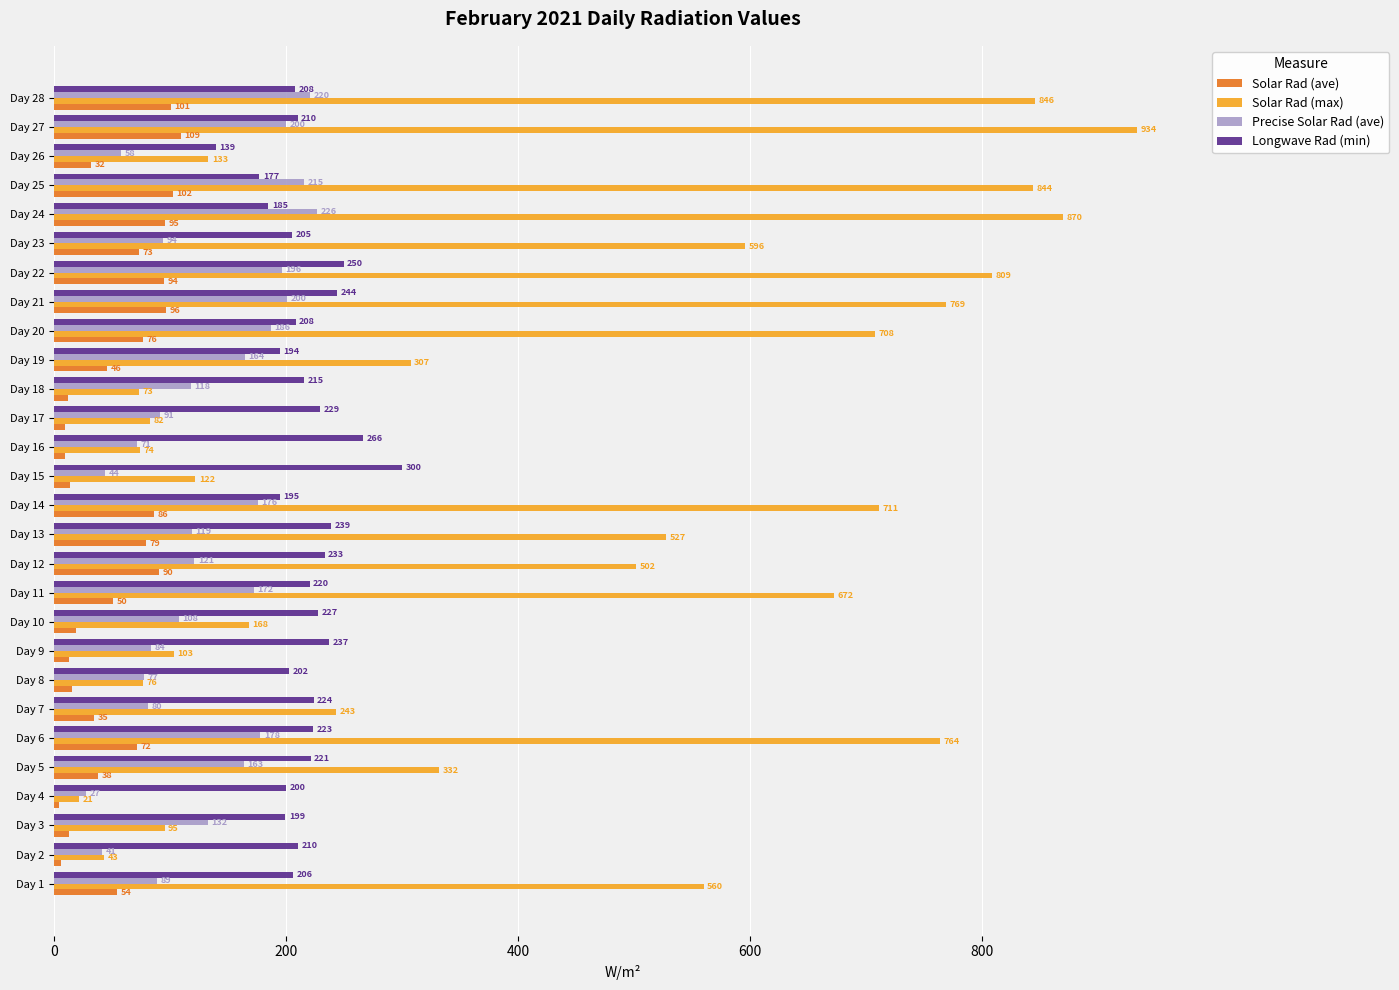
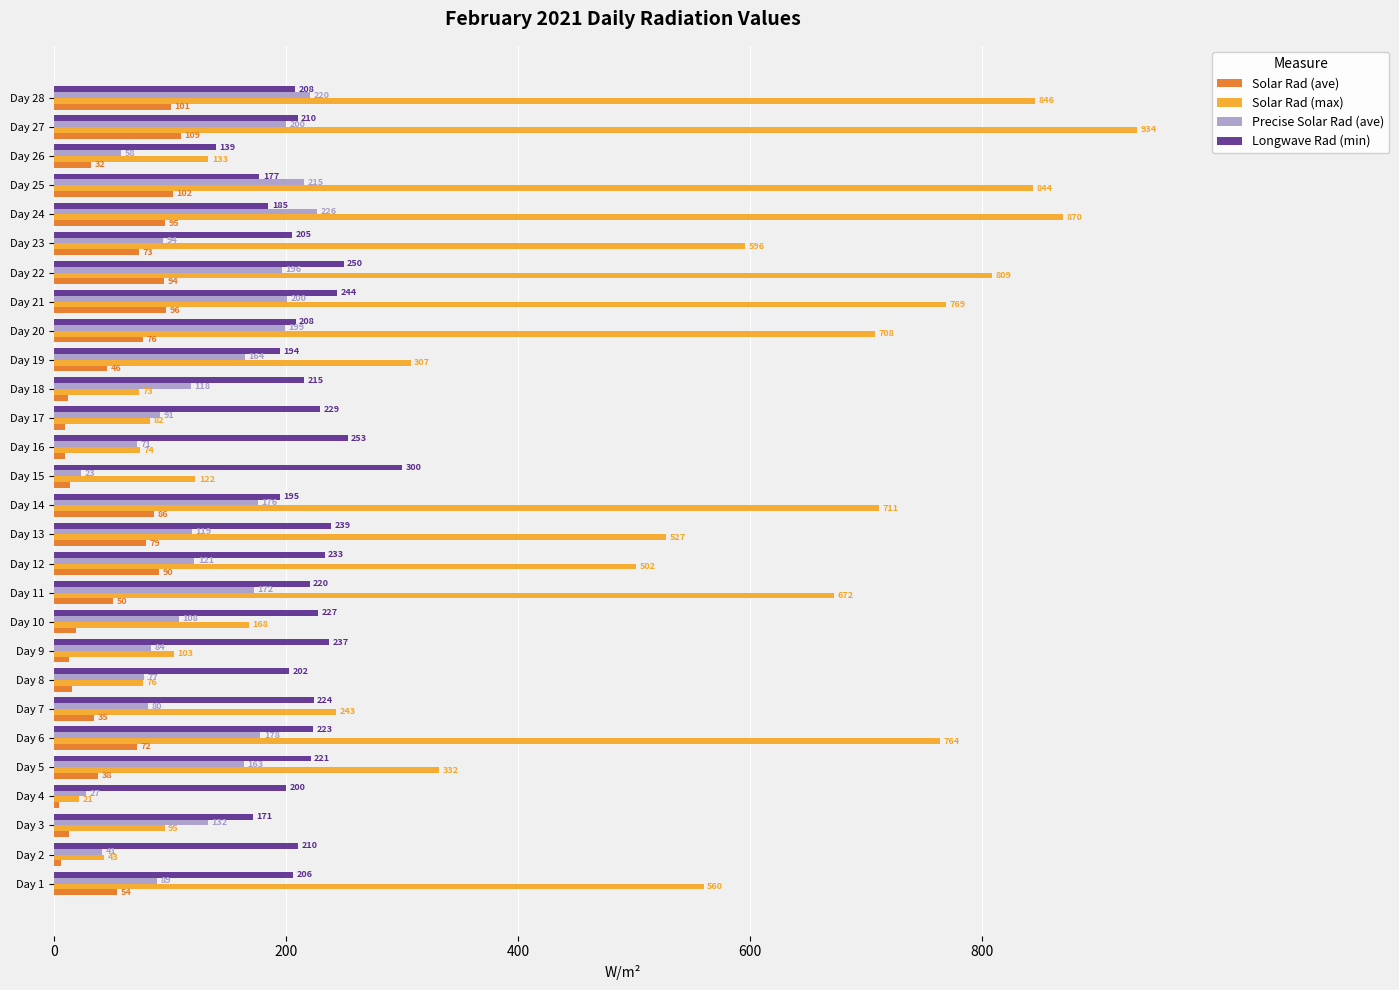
Precise Solar Rad (ave), Day 20: 186 -> 199
Longwave Rad (min), Day 16: 266 -> 253
Precise Solar Rad (ave), Day 15: 44 -> 23
Longwave Rad (min), Day 3: 199 -> 171
